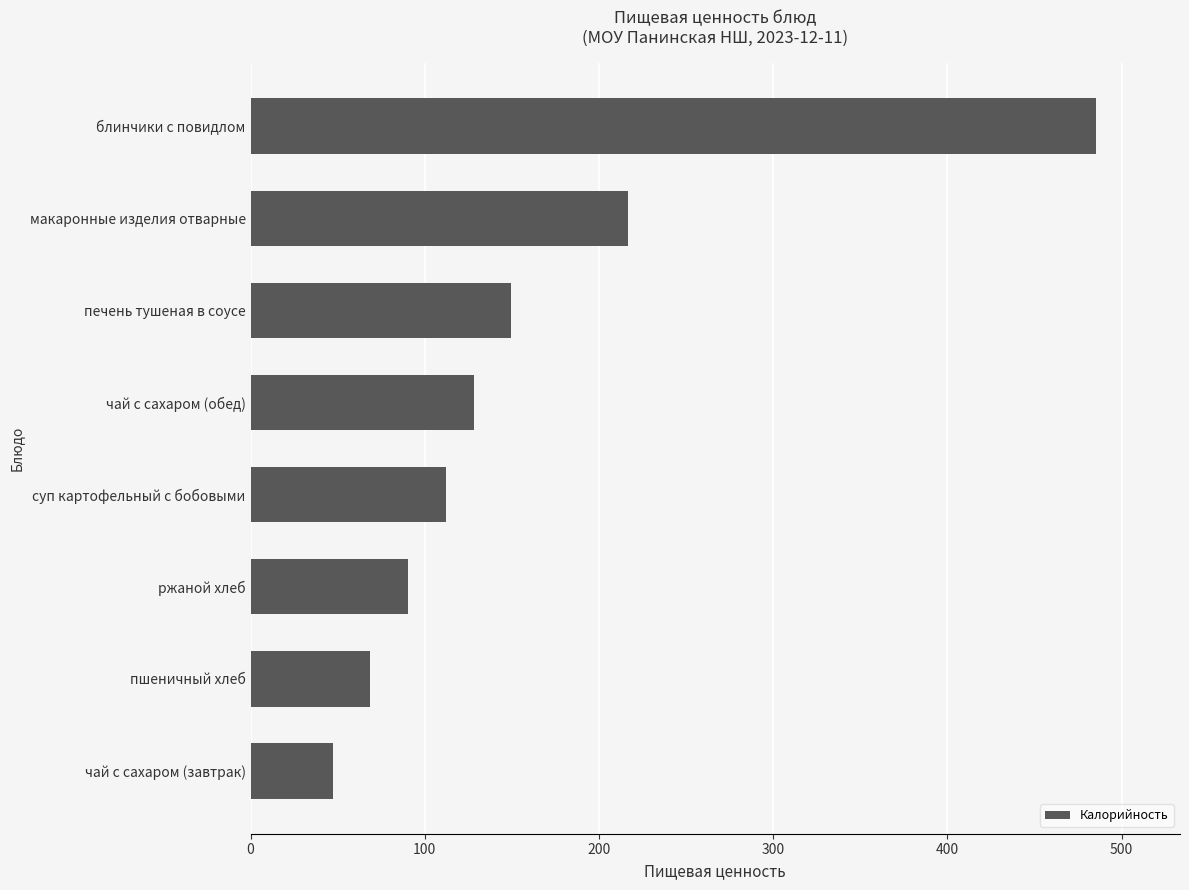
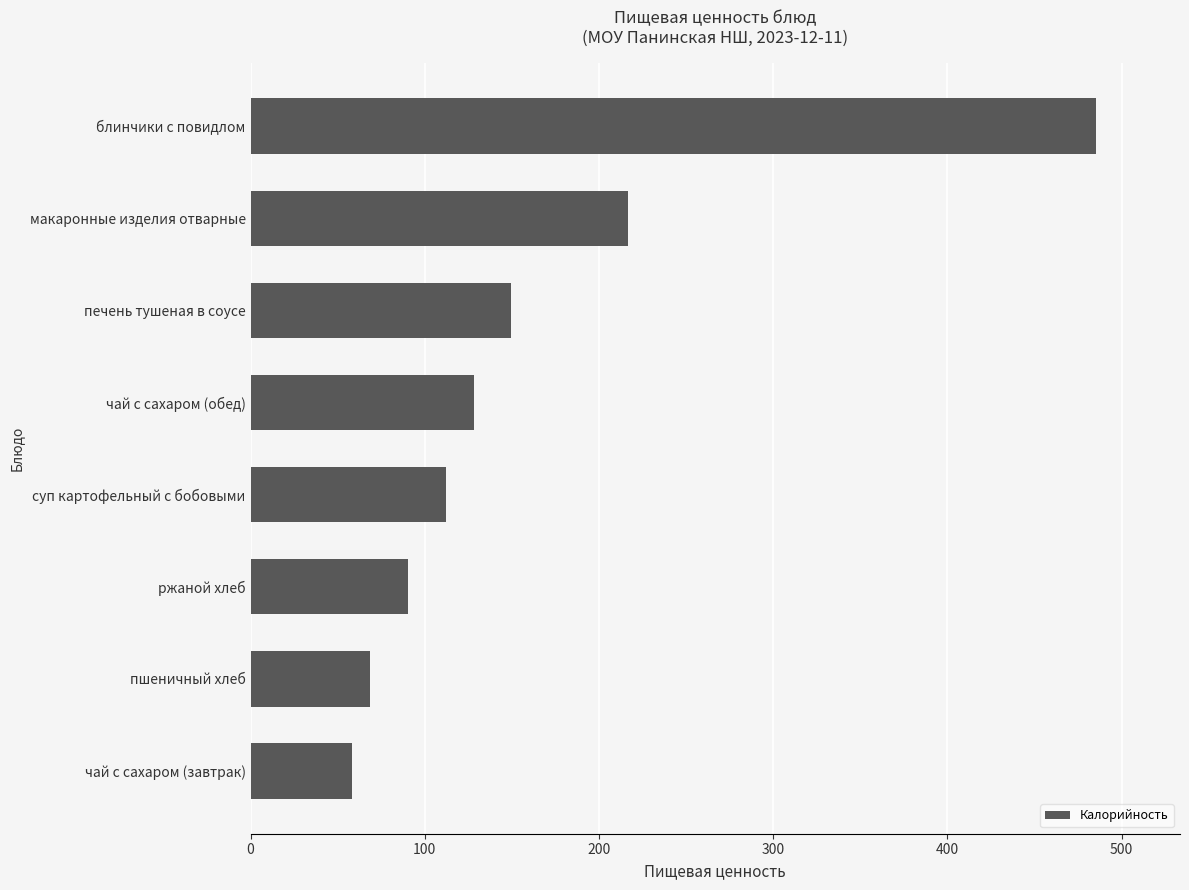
чай с сахаром (завтрак): 47 -> 58
